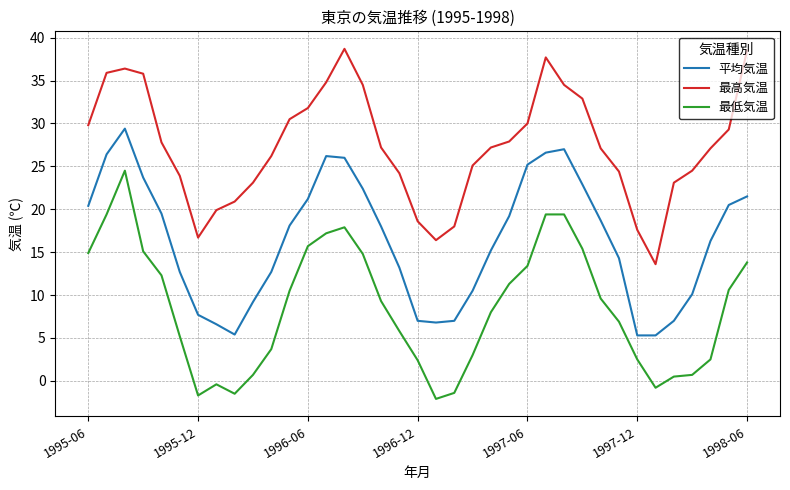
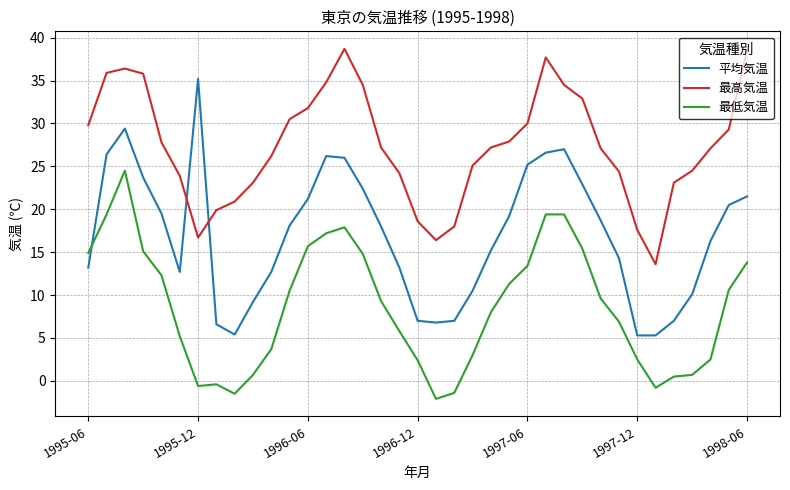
平均気温, 1995-06: 20 -> 13
平均気温, 1995-12: 8 -> 35
最低気温, 1995-12: -2 -> -1
